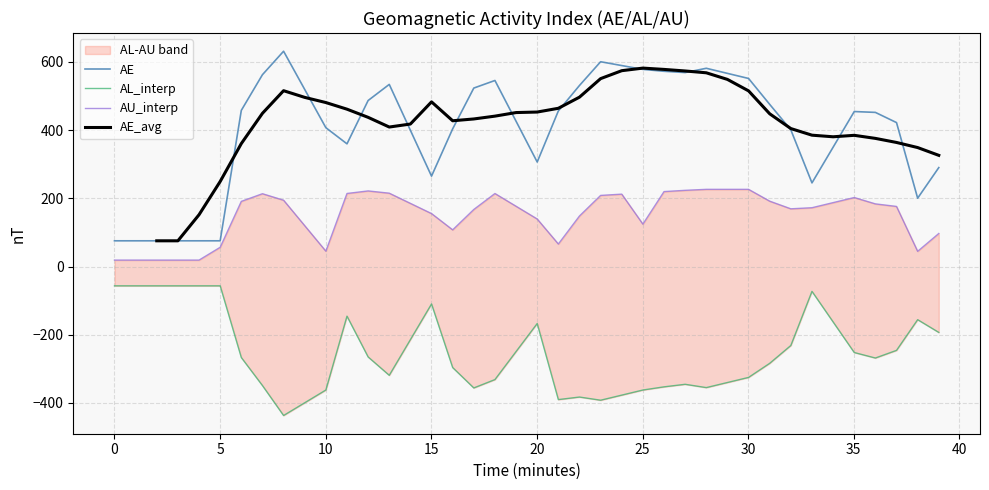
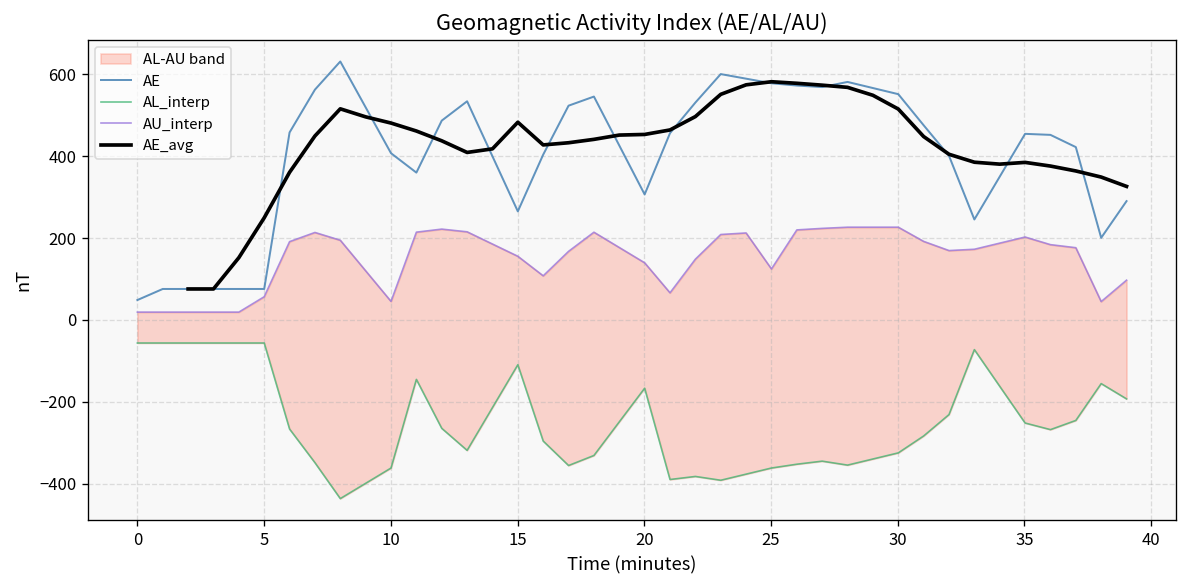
AE, 0: 80 -> 50
